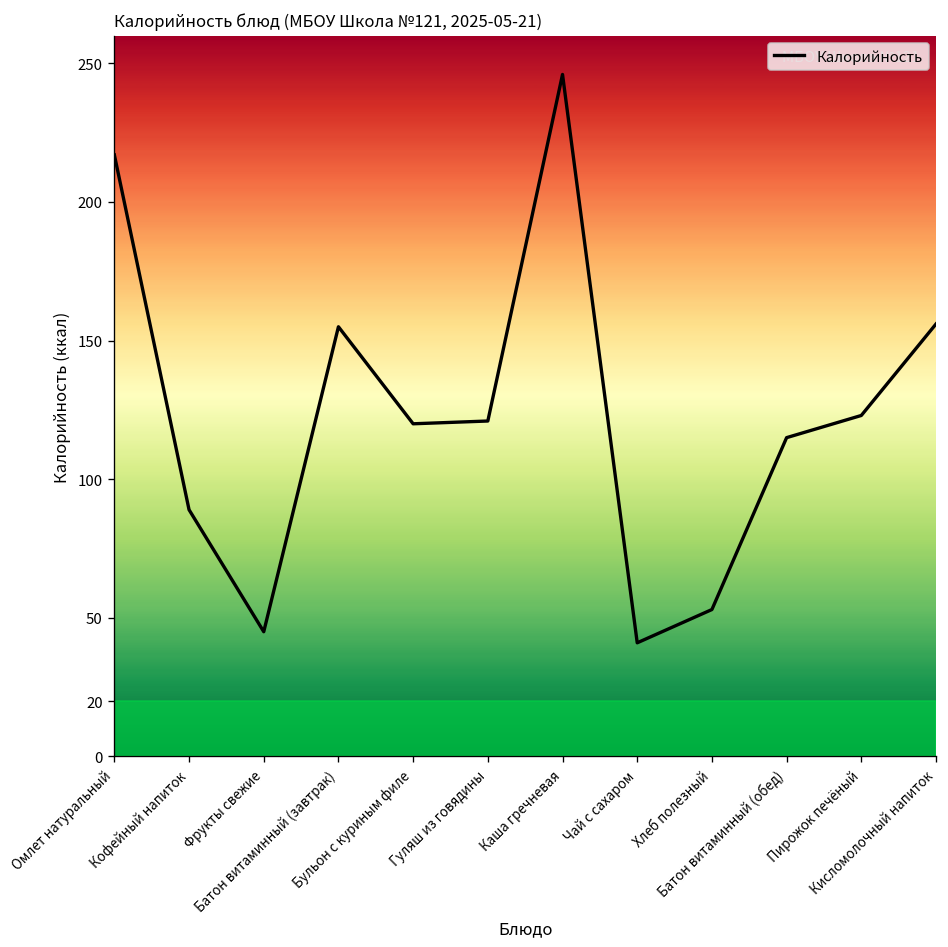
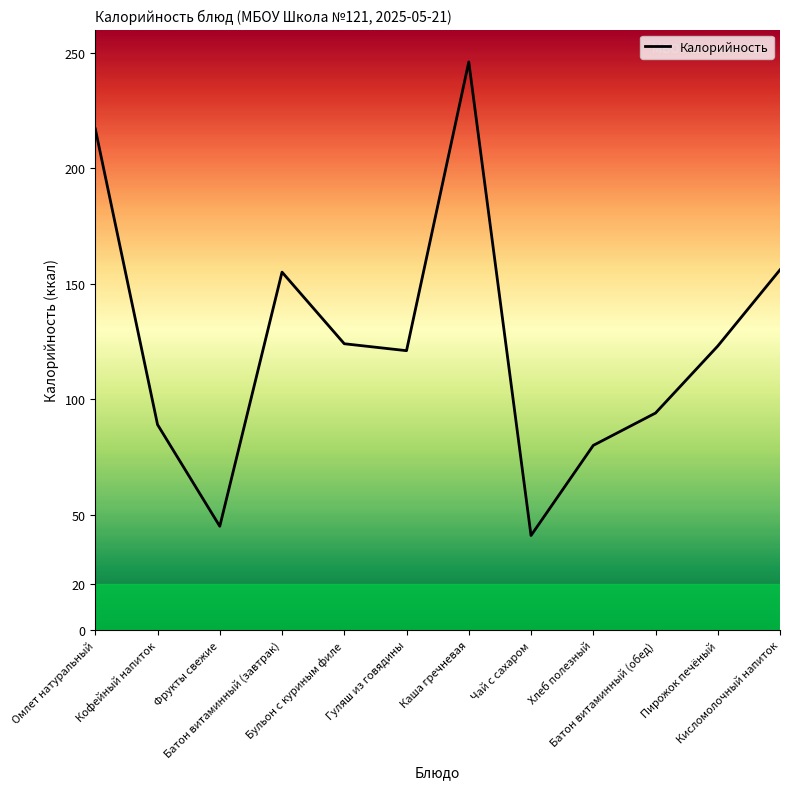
Бульон с куриным филе: 120 -> 124
Хлеб полезный: 53 -> 80
Батон витаминный (обед): 115 -> 94
